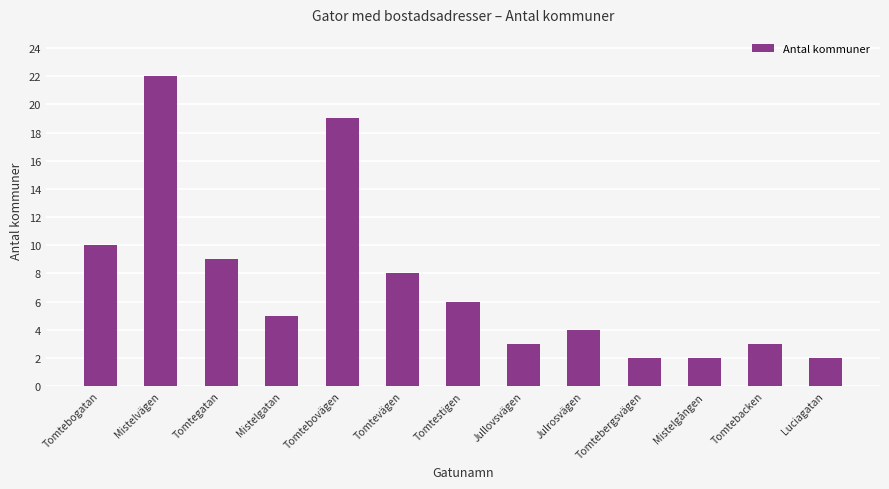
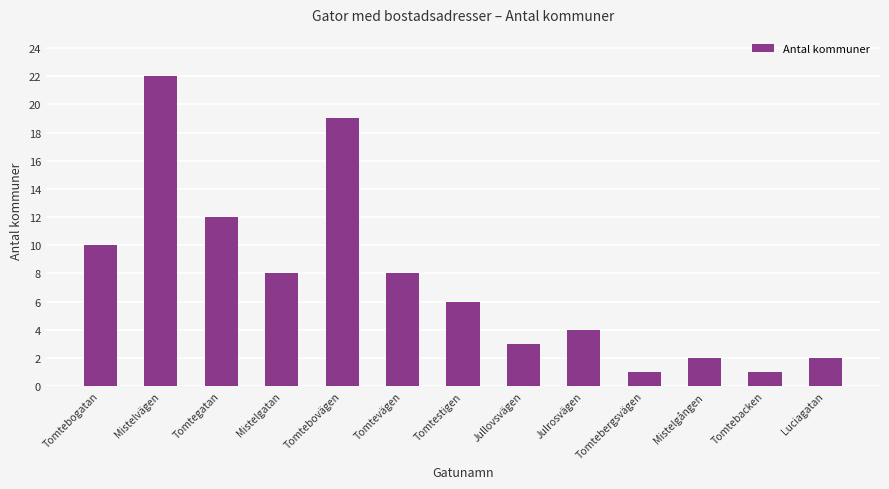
Tomtegatan: 9 -> 12
Mistelgatan: 5 -> 8
Tomtebergsvägen: 2 -> 1
Tomtebacken: 3 -> 1
